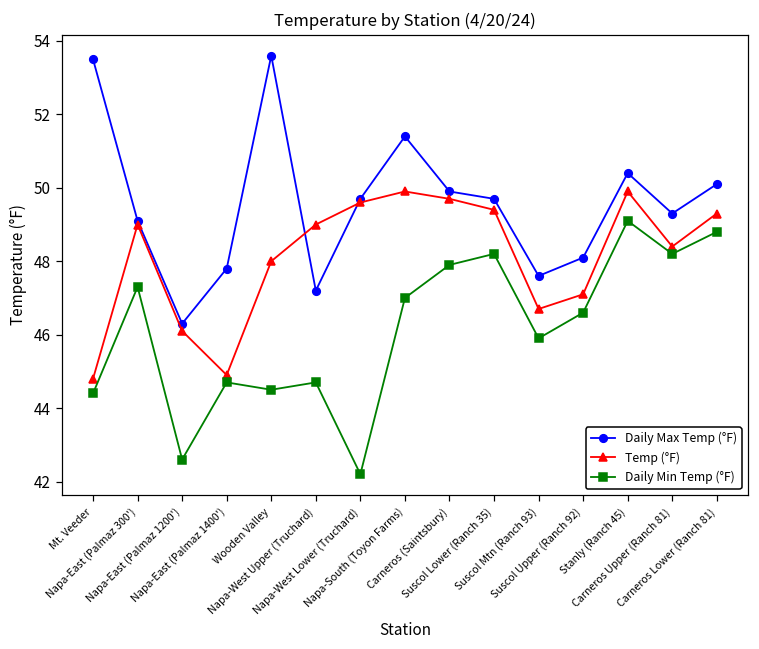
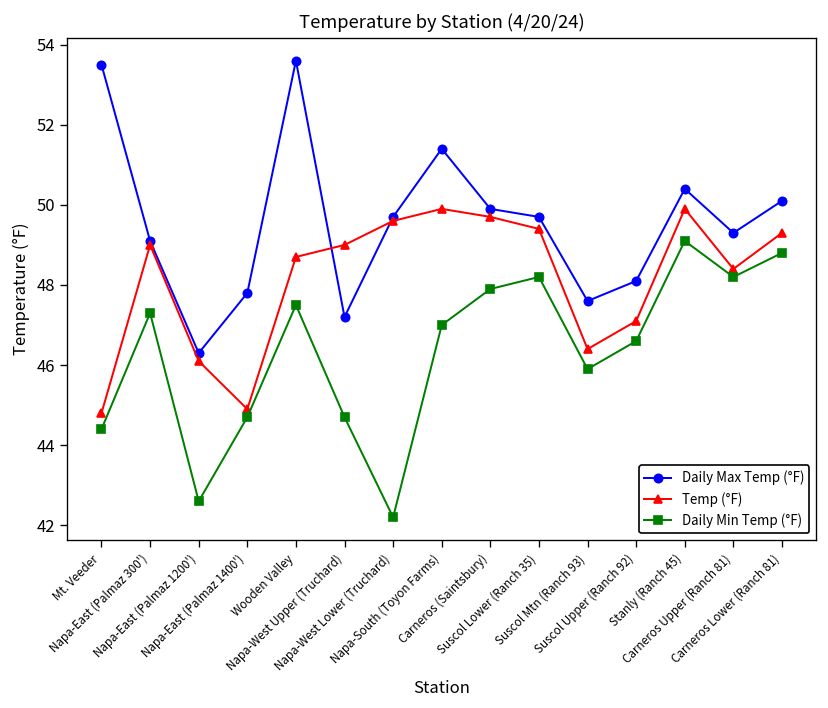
Temp (°F), Wooden Valley: 48.0 -> 48.7
Daily Min Temp (°F), Wooden Valley: 44.5 -> 47.5
Temp (°F), Suscol Mtn (Ranch 93): 46.7 -> 46.4
